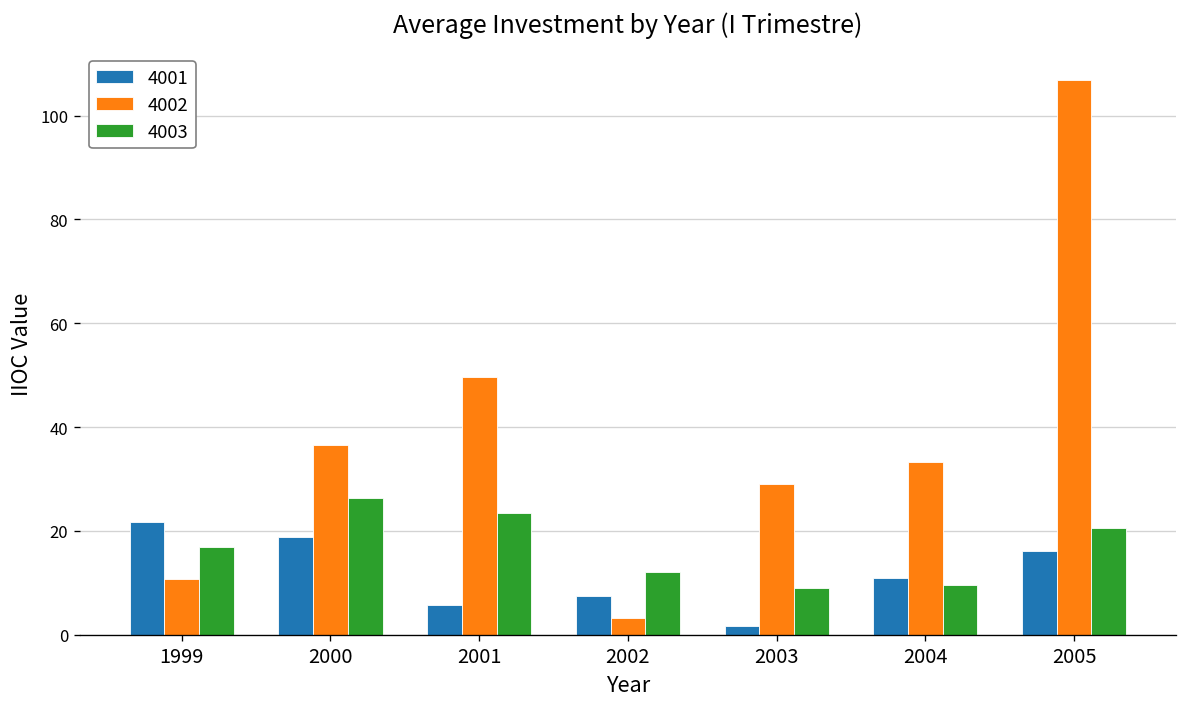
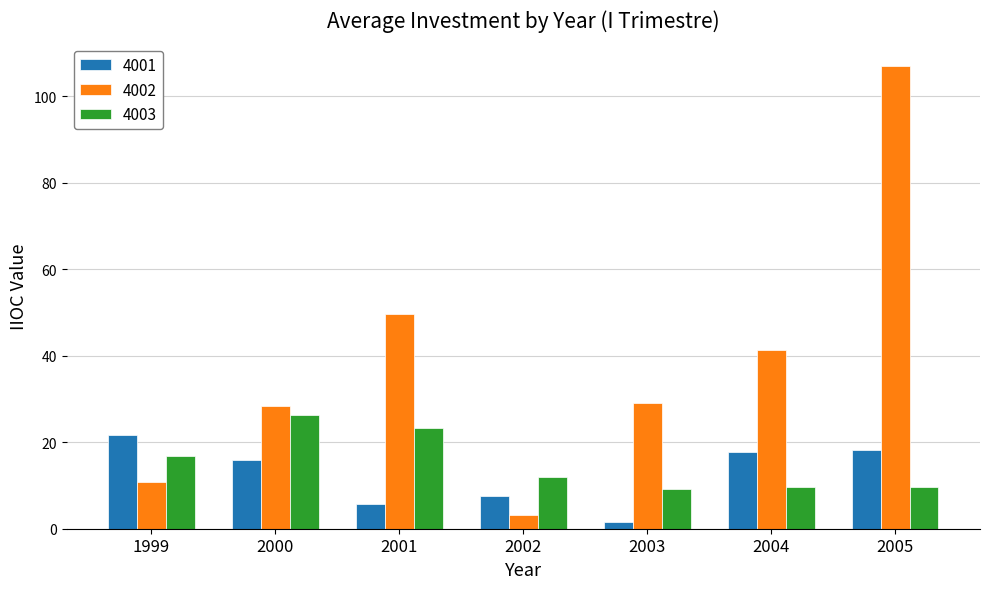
4001, 2000: 19 -> 16
4002, 2000: 37 -> 28
4001, 2004: 11 -> 18
4002, 2004: 33 -> 41
4001, 2005: 16 -> 18
4003, 2005: 21 -> 10
